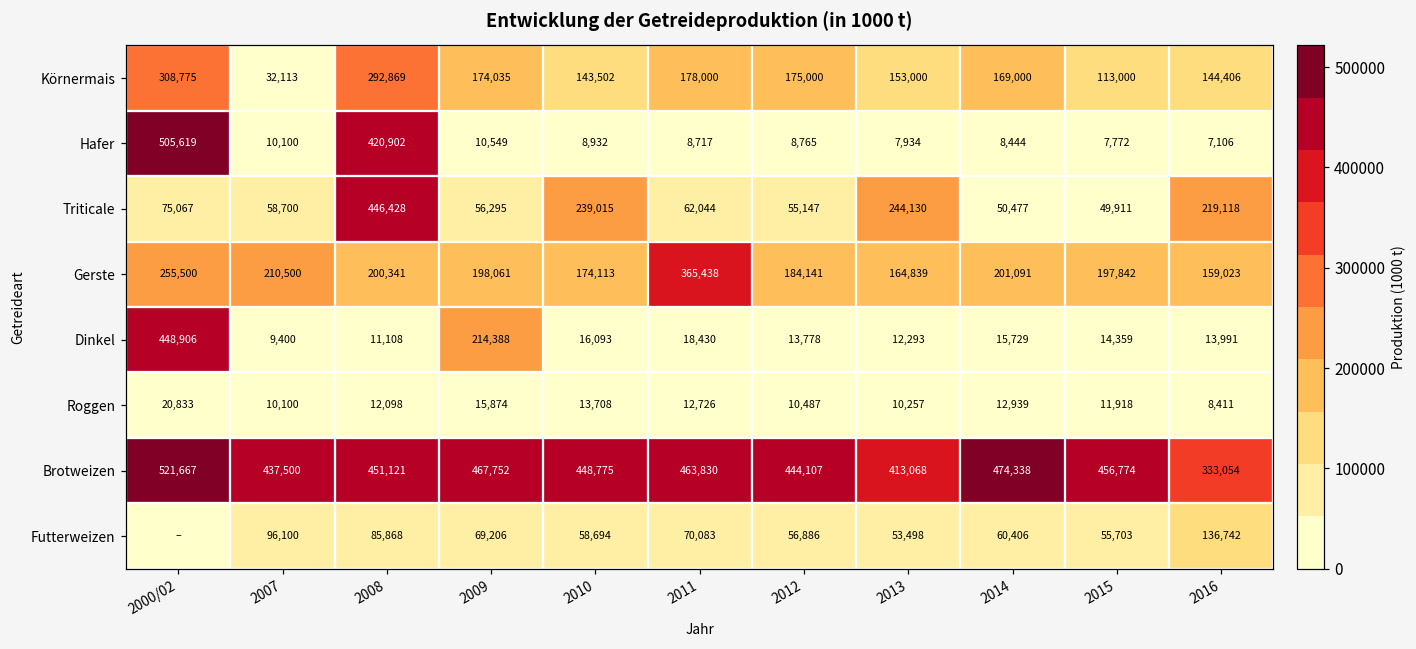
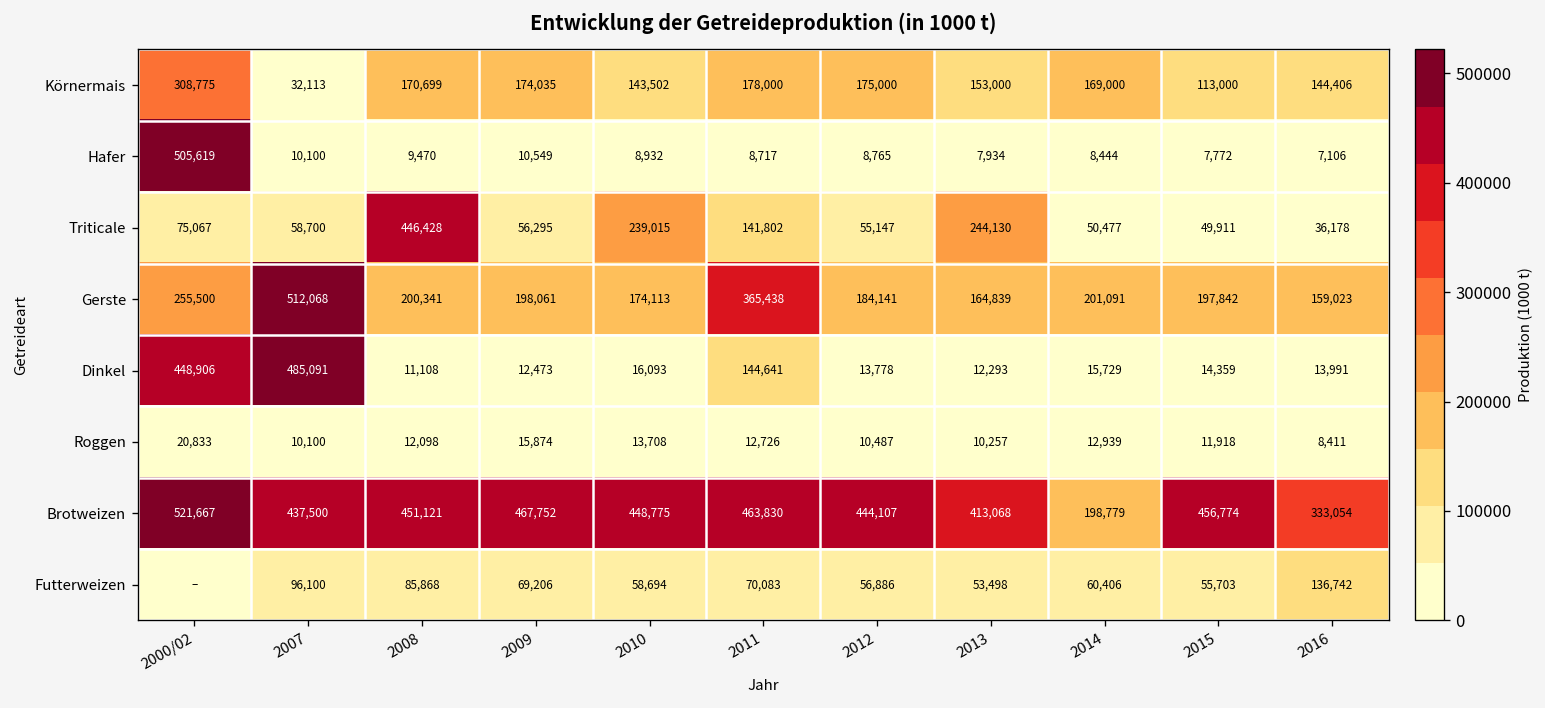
Körnermais, 2008: 292,869 -> 170,699
Hafer, 2008: 420,902 -> 9,470
Triticale, 2011: 62,044 -> 141,802
Triticale, 2016: 219,118 -> 36,178
Gerste, 2007: 210,500 -> 512,068
Dinkel, 2007: 9,400 -> 485,091
Dinkel, 2009: 214,388 -> 12,473
Dinkel, 2011: 18,430 -> 144,641
Brotweizen, 2014: 474,338 -> 198,779
